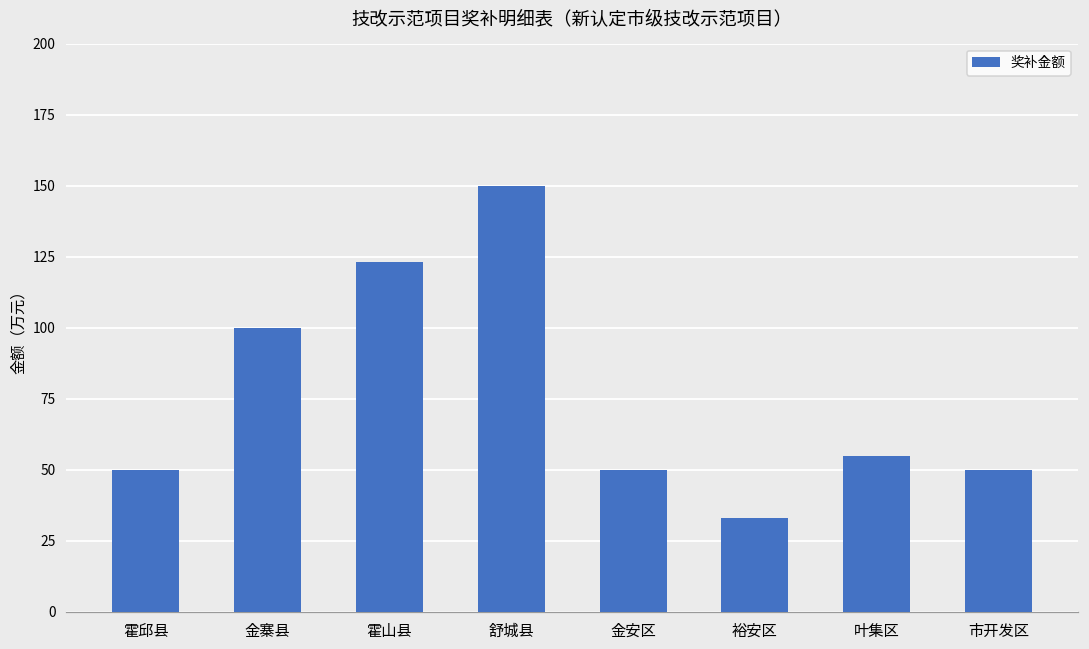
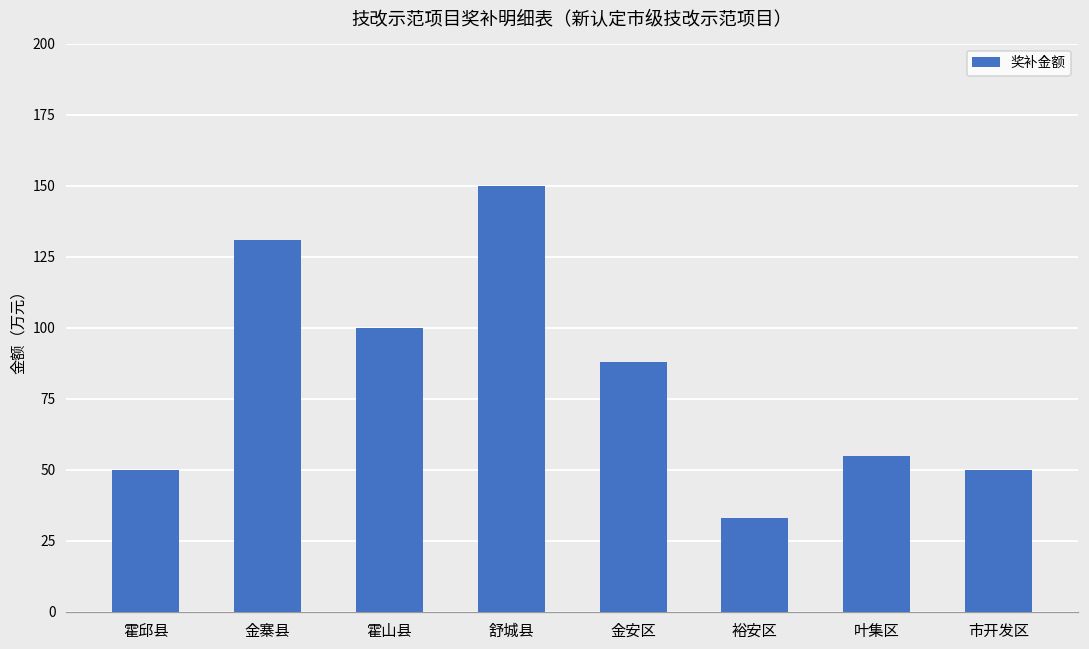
金寨县: 100 -> 131
霍山县: 123 -> 100
金安区: 50 -> 88
